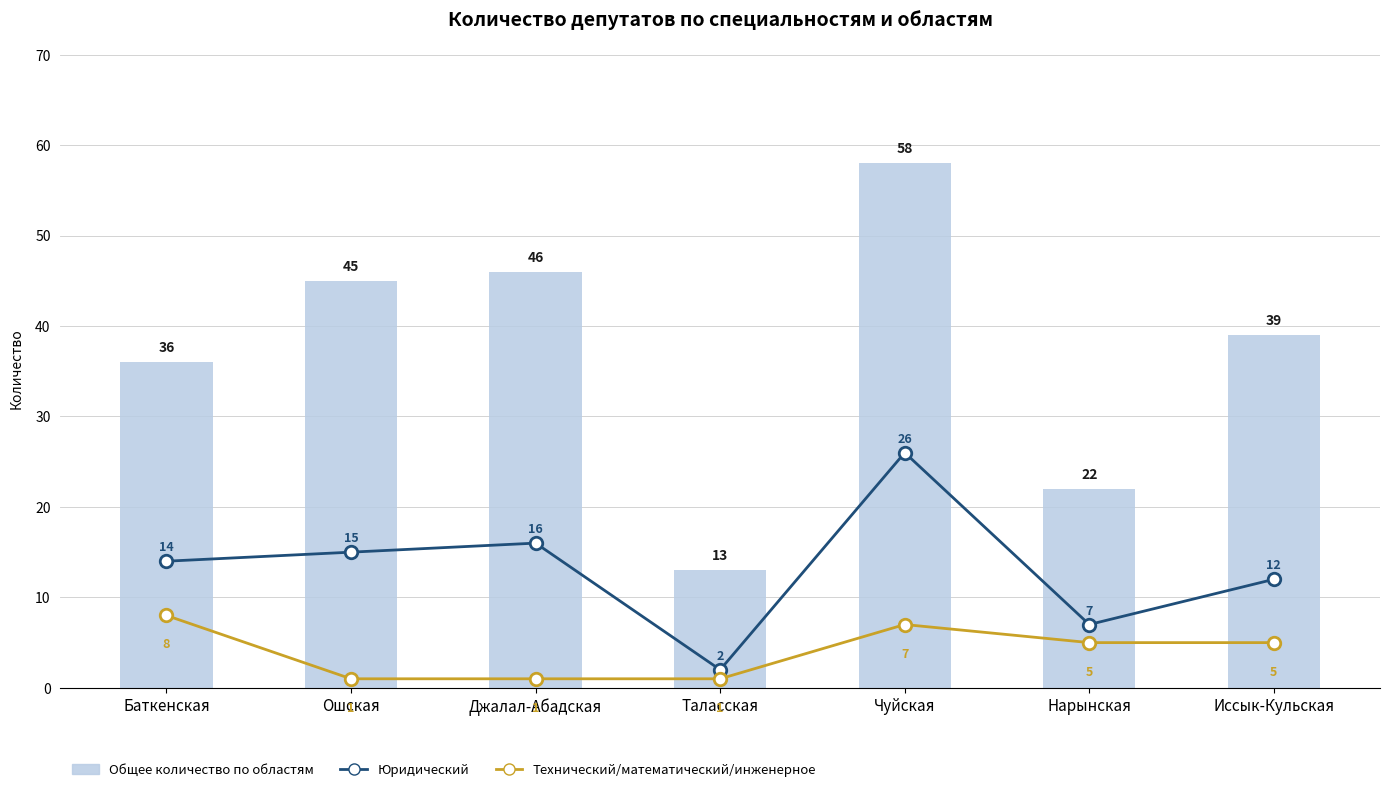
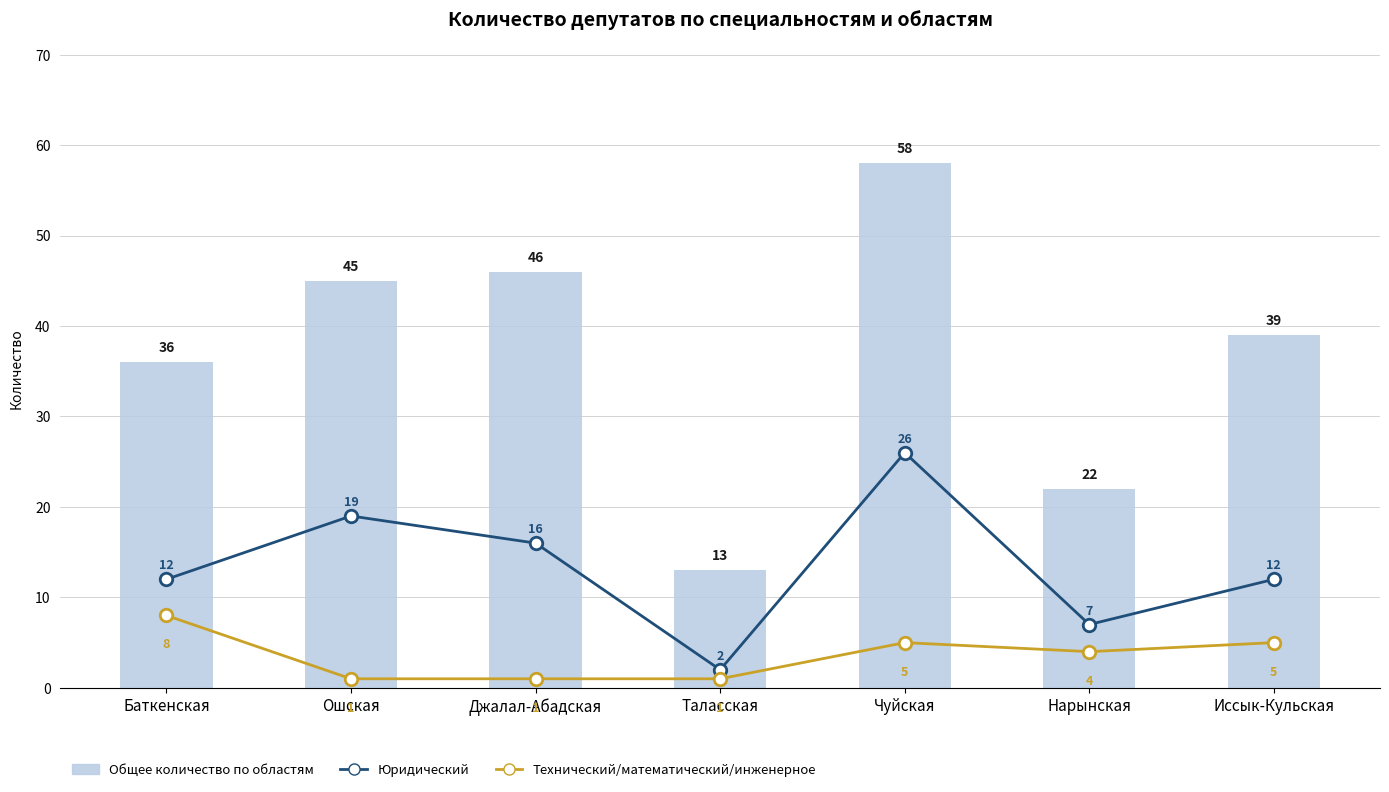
Юридический, Баткенская: 14 -> 12
Юридический, Ошская: 15 -> 19
Технический/математический/инженерное, Чуйская: 7 -> 5
Технический/математический/инженерное, Нарынская: 5 -> 4
